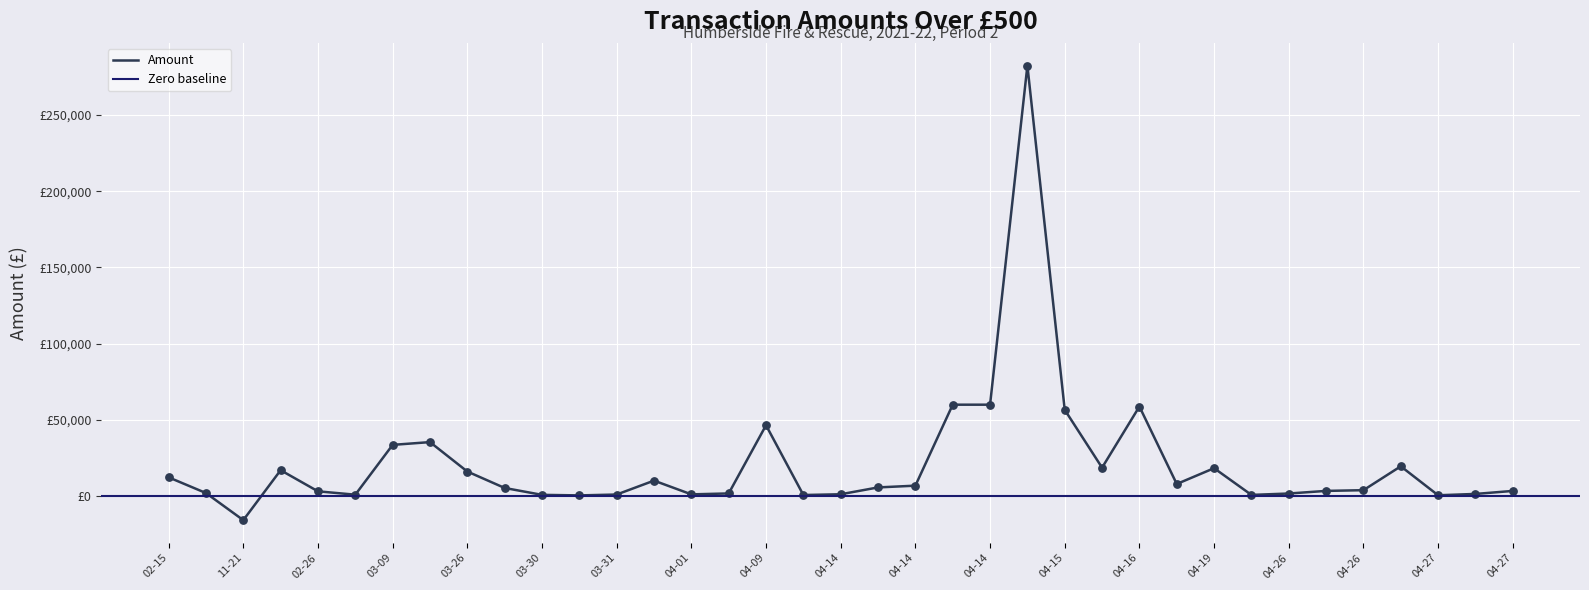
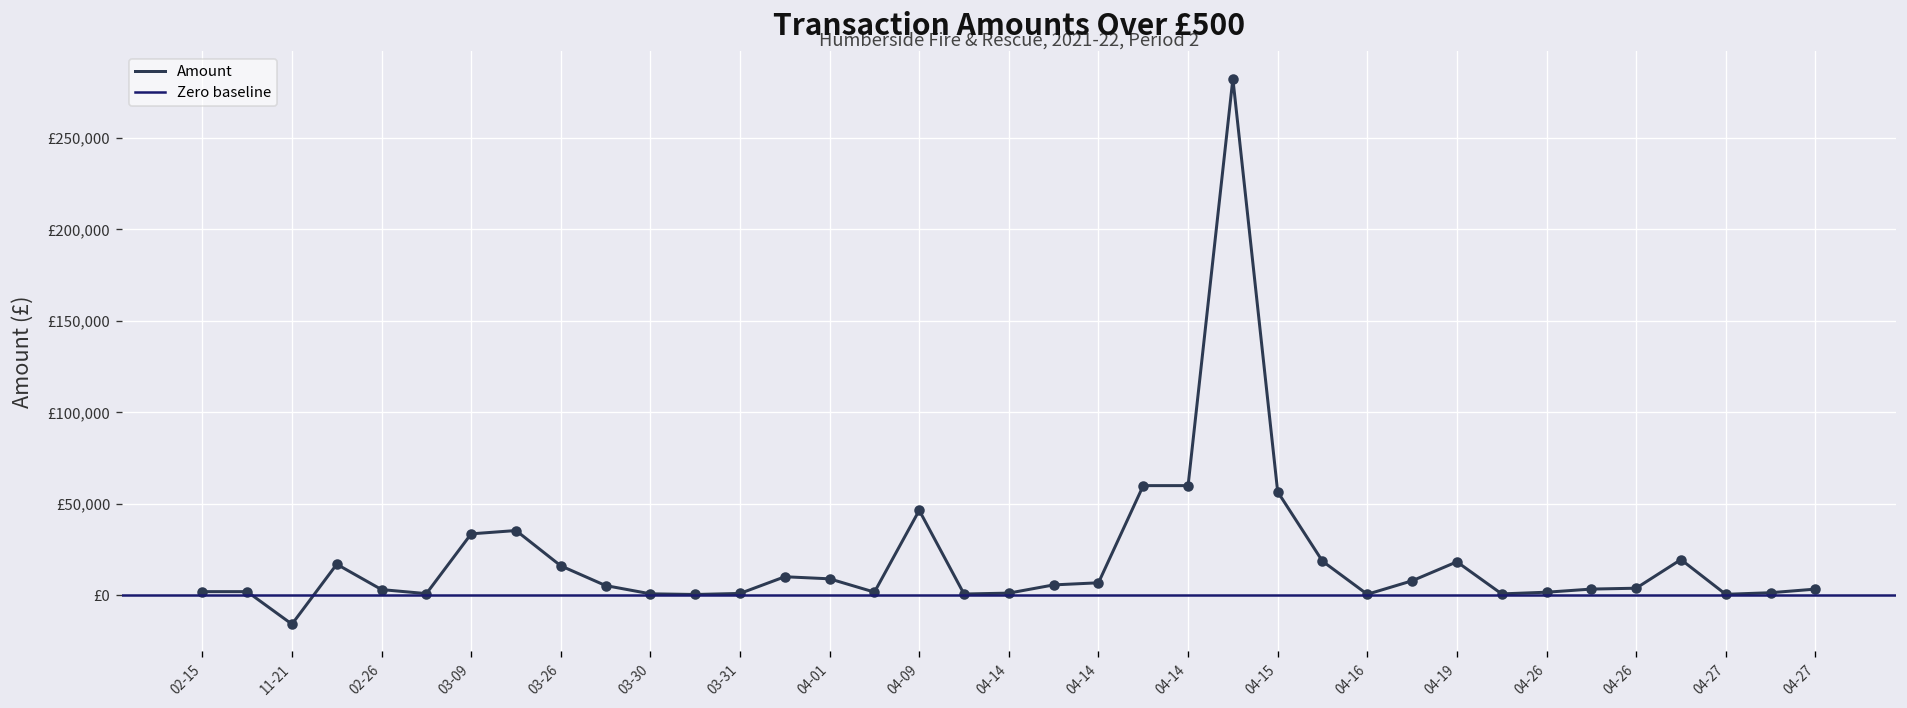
02-15: £12,000 -> £2,000
04-01: £1,000 -> £9,000
04-16: £59,000 -> £1,000
